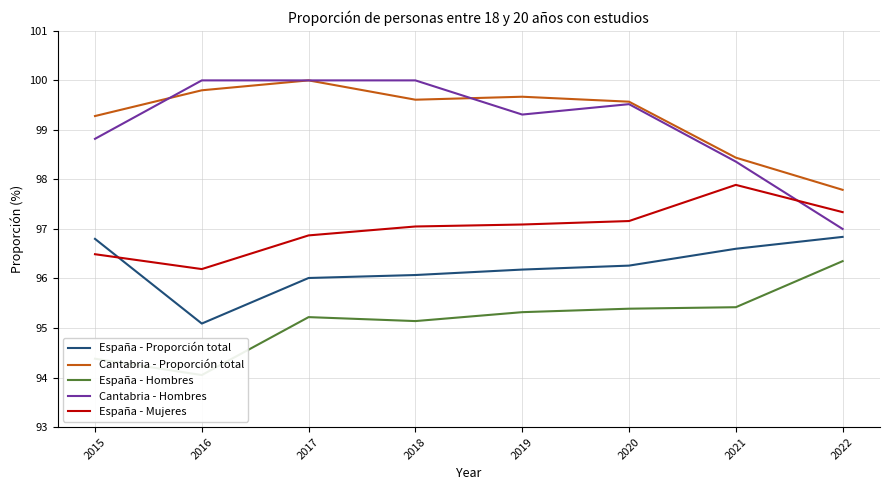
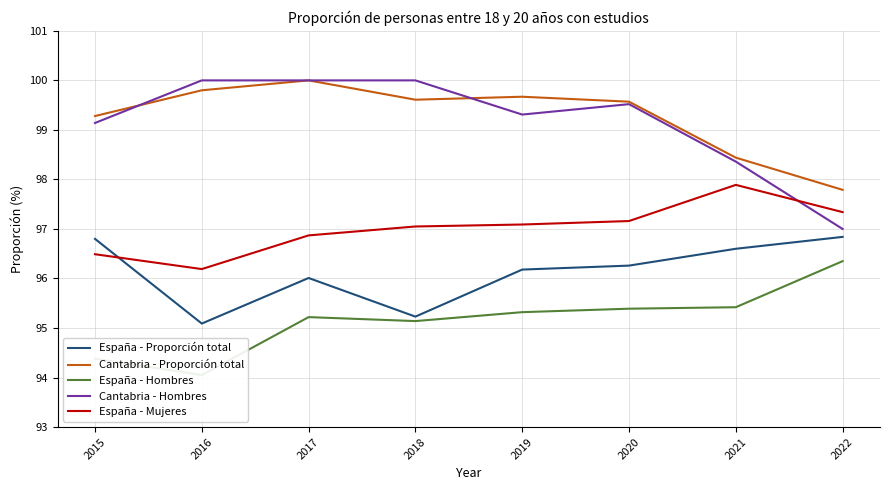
Cantabria - Hombres, 2015: 98.8 -> 99.1
España - Proporción total, 2018: 96.1 -> 95.2
